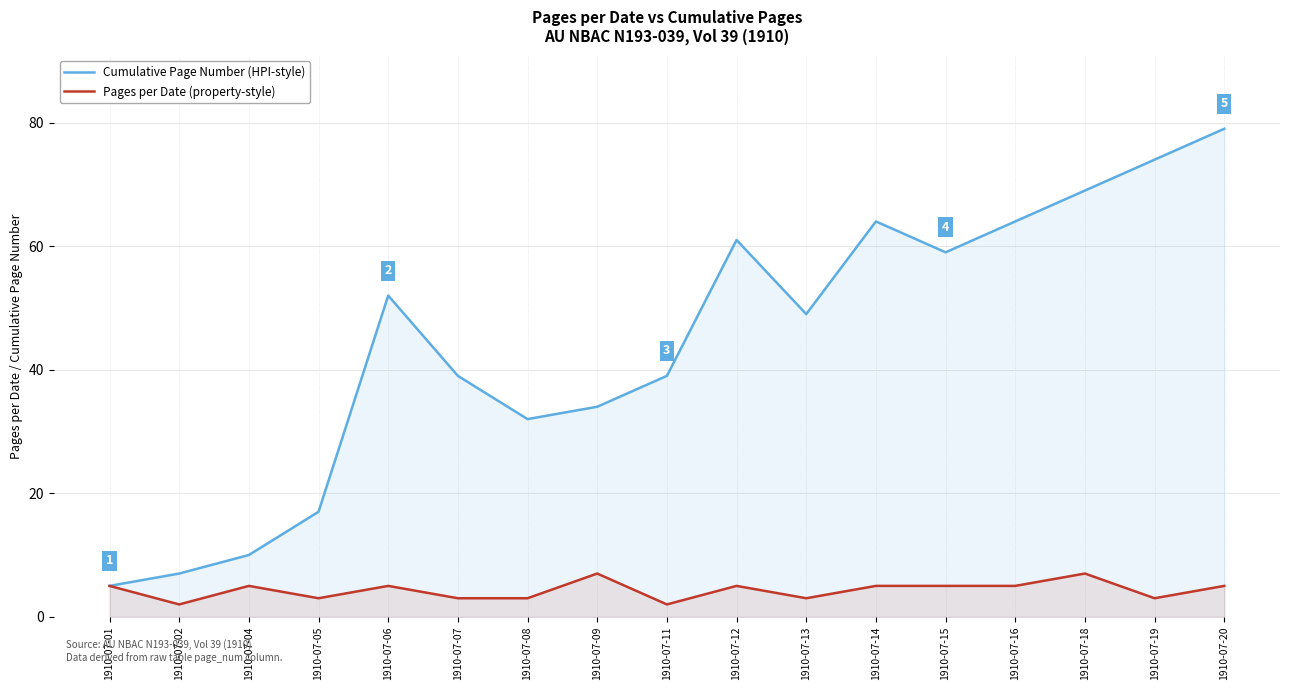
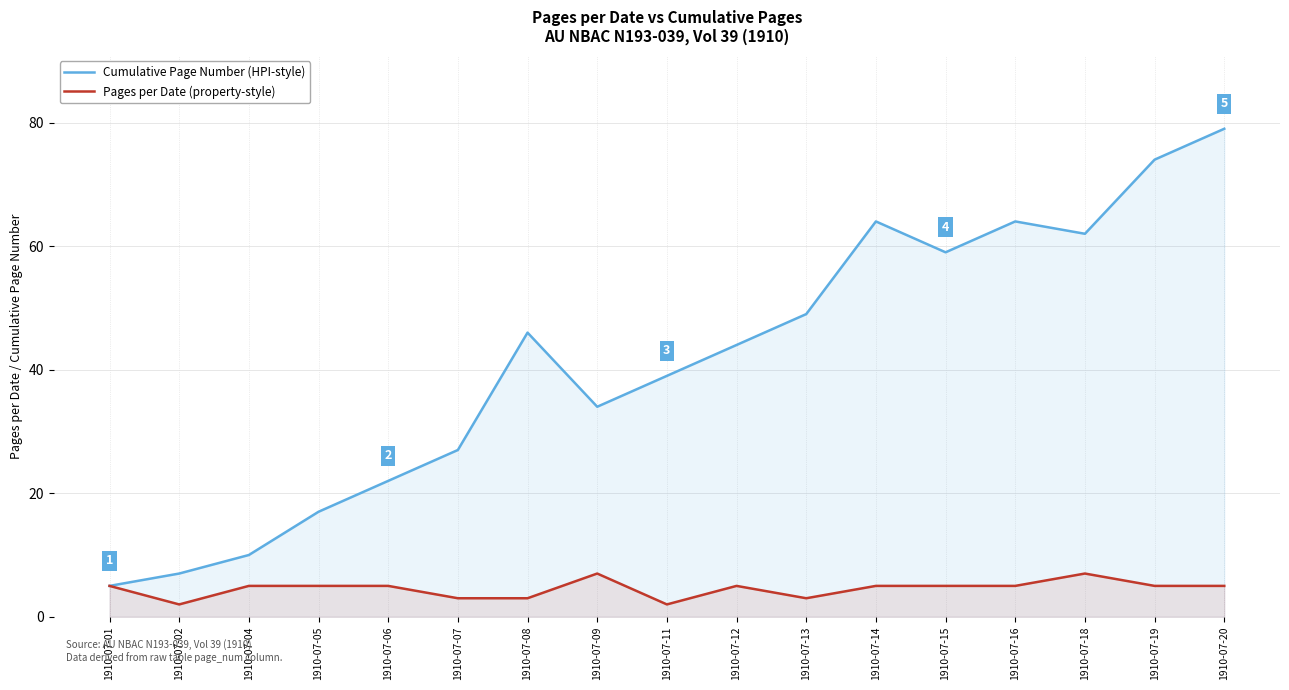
Pages per Date (property-style), 1910-07-05: 3 -> 5
Cumulative Page Number (HPI-style), 1910-07-06: 52 -> 22
Cumulative Page Number (HPI-style), 1910-07-07: 39 -> 27
Cumulative Page Number (HPI-style), 1910-07-08: 32 -> 46
Cumulative Page Number (HPI-style), 1910-07-12: 61 -> 44
Cumulative Page Number (HPI-style), 1910-07-18: 69 -> 62
Pages per Date (property-style), 1910-07-19: 3 -> 5
